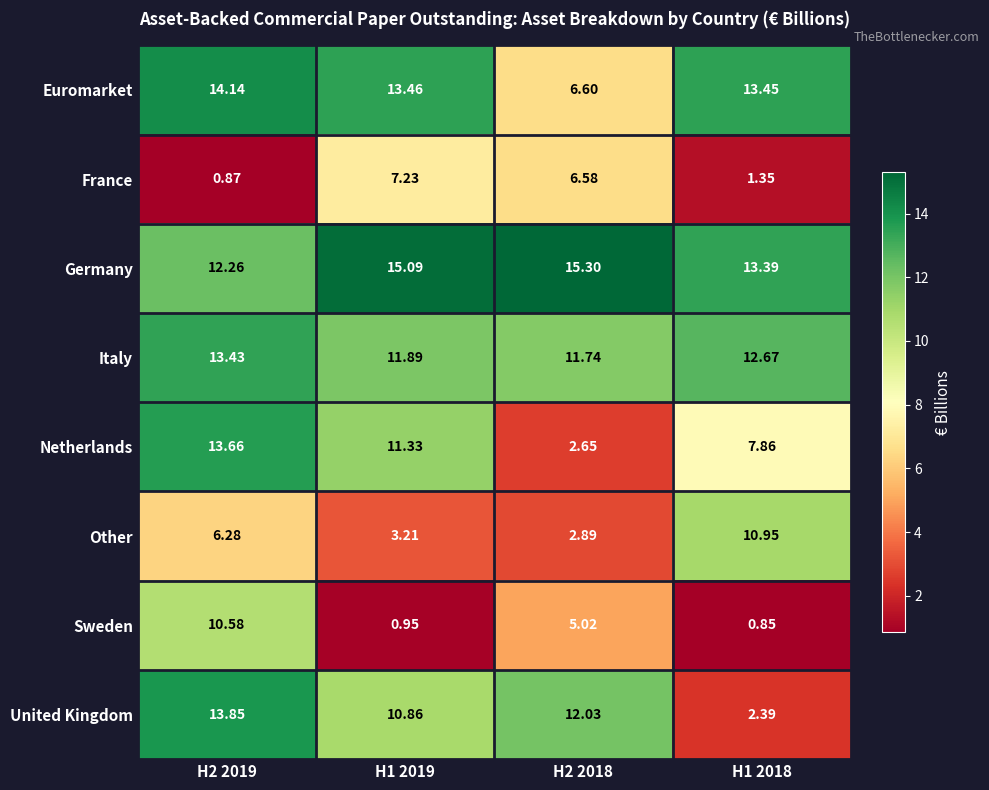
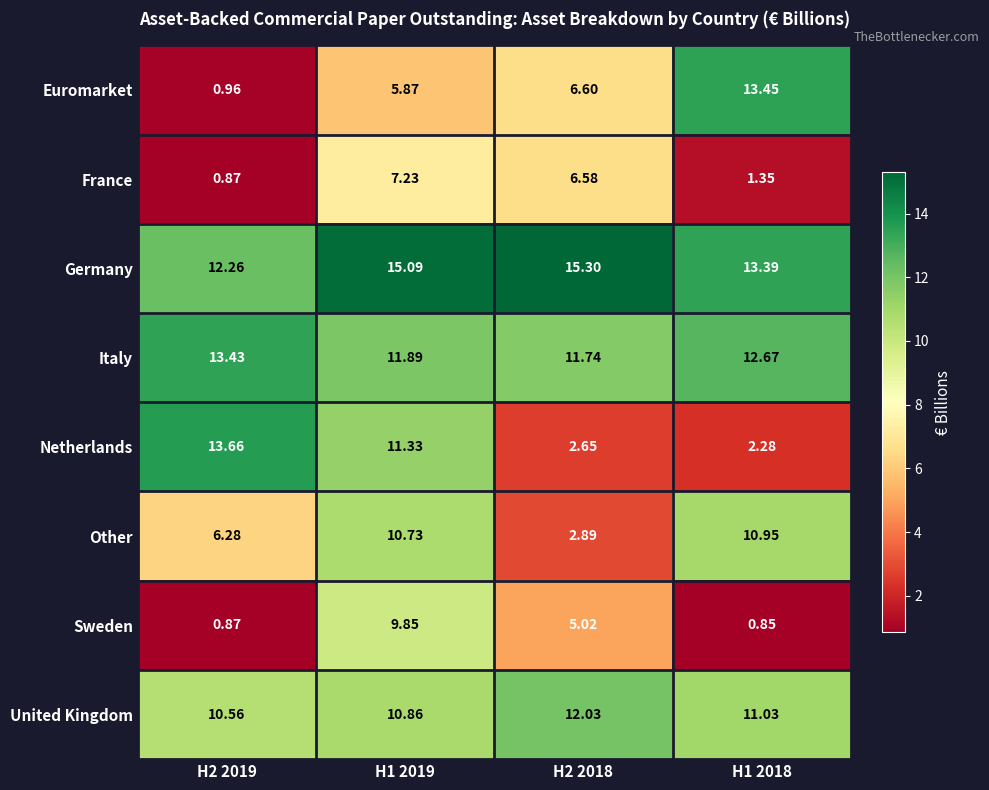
Euromarket, H2 2019: 14.14 -> 0.96
Euromarket, H1 2019: 13.46 -> 5.87
Netherlands, H1 2018: 7.86 -> 2.28
Other, H1 2019: 3.21 -> 10.73
Sweden, H2 2019: 10.58 -> 0.87
Sweden, H1 2019: 0.95 -> 9.85
United Kingdom, H2 2019: 13.85 -> 10.56
United Kingdom, H1 2018: 2.39 -> 11.03
